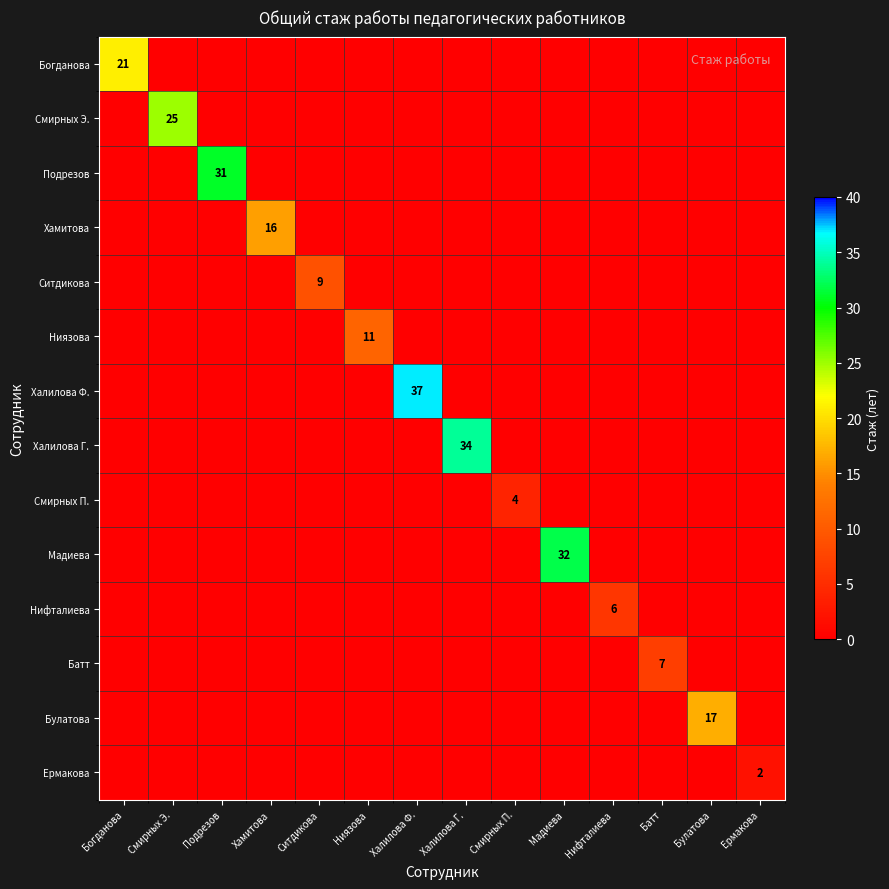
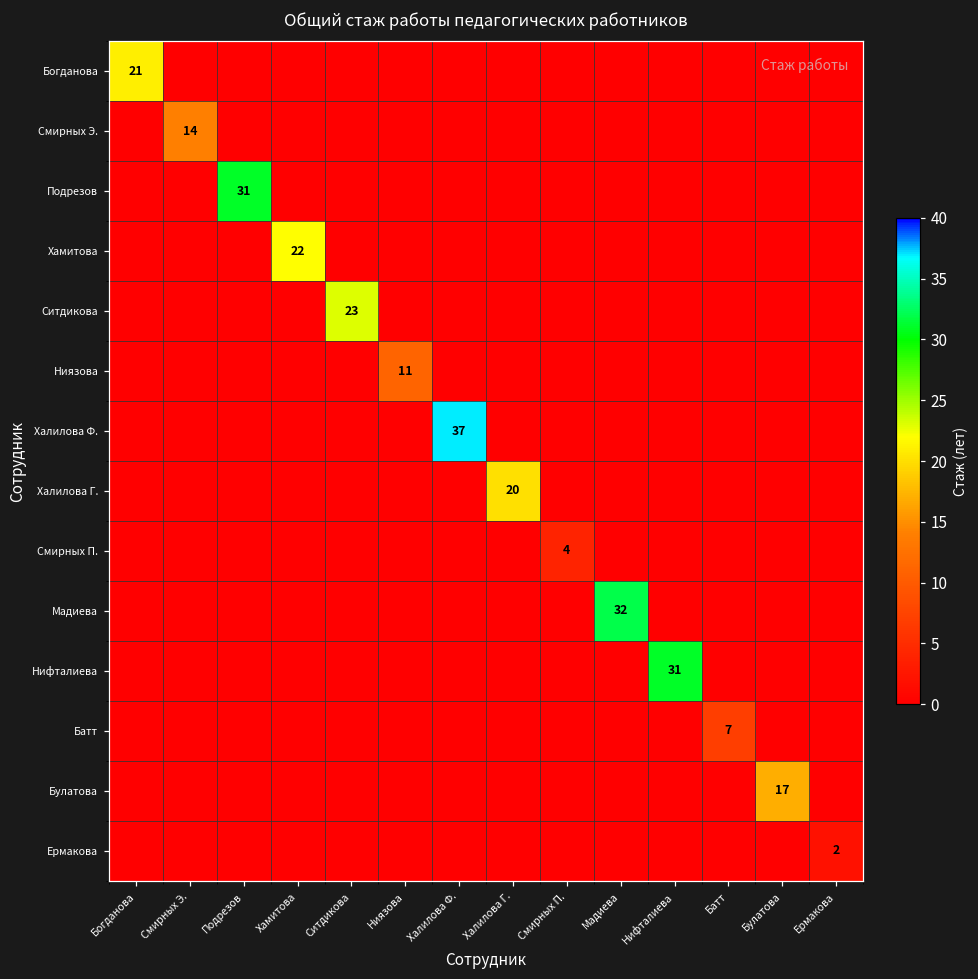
Смирных Э., Смирных Э.: 25 -> 14
Хамитова, Хамитова: 16 -> 22
Ситдикова, Ситдикова: 9 -> 23
Халилова Г., Халилова Г.: 34 -> 20
Нифталиева, Нифталиева: 6 -> 31
